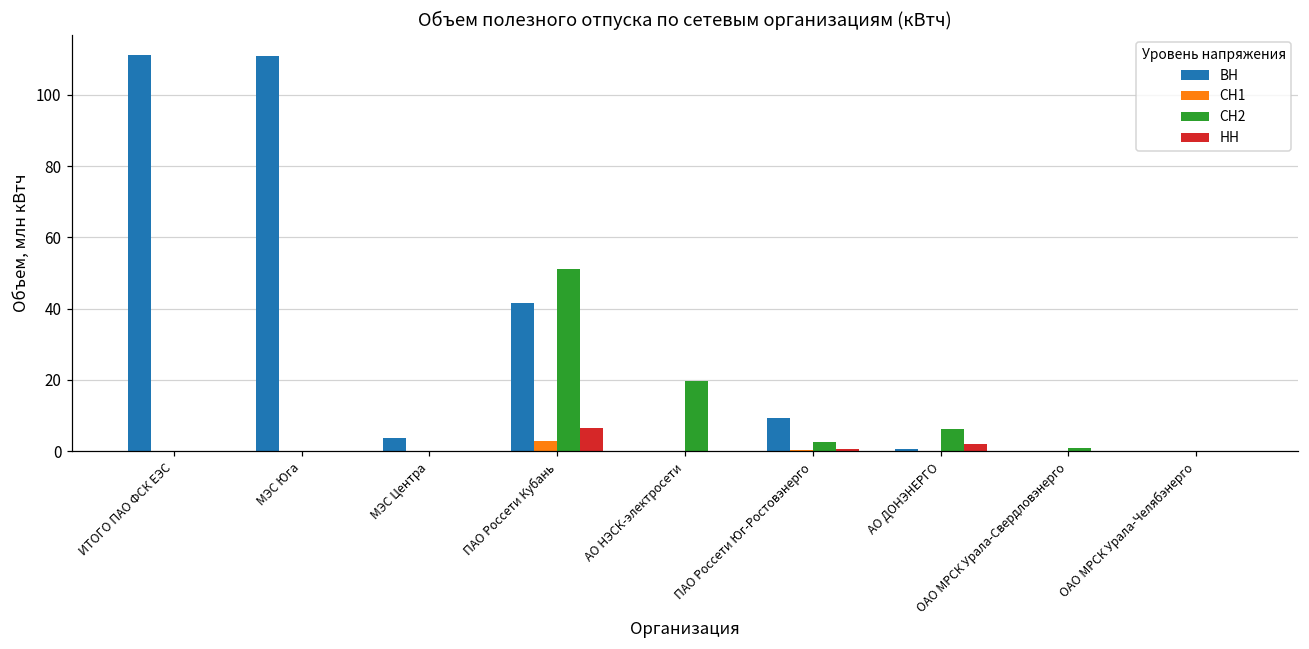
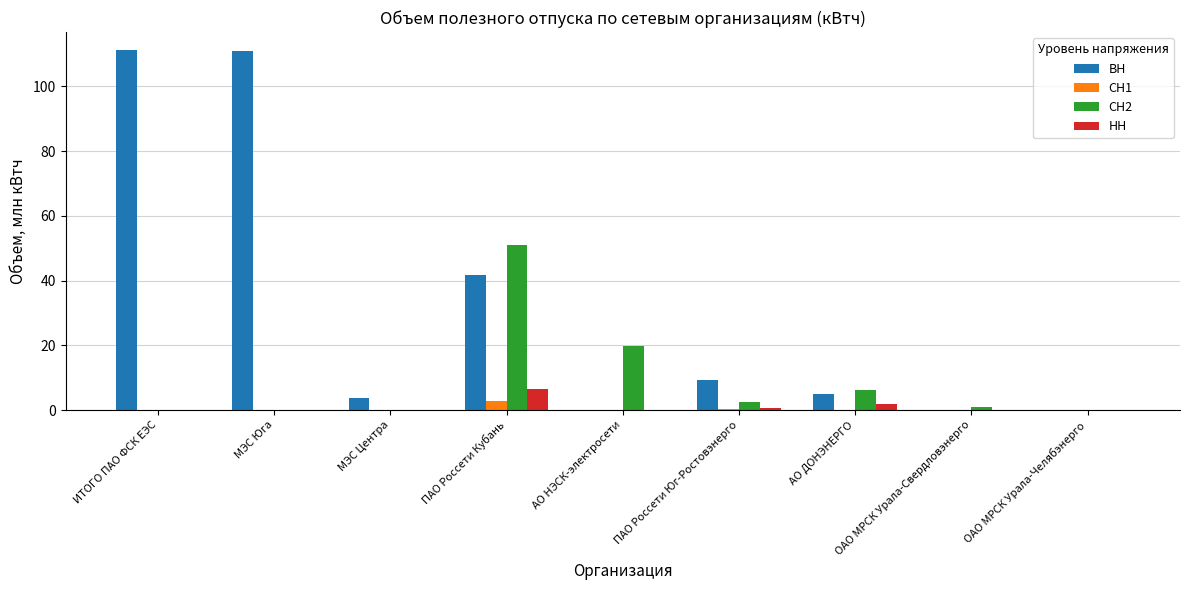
ВН, АО ДОНЭНЕРГО: 0 -> 5
